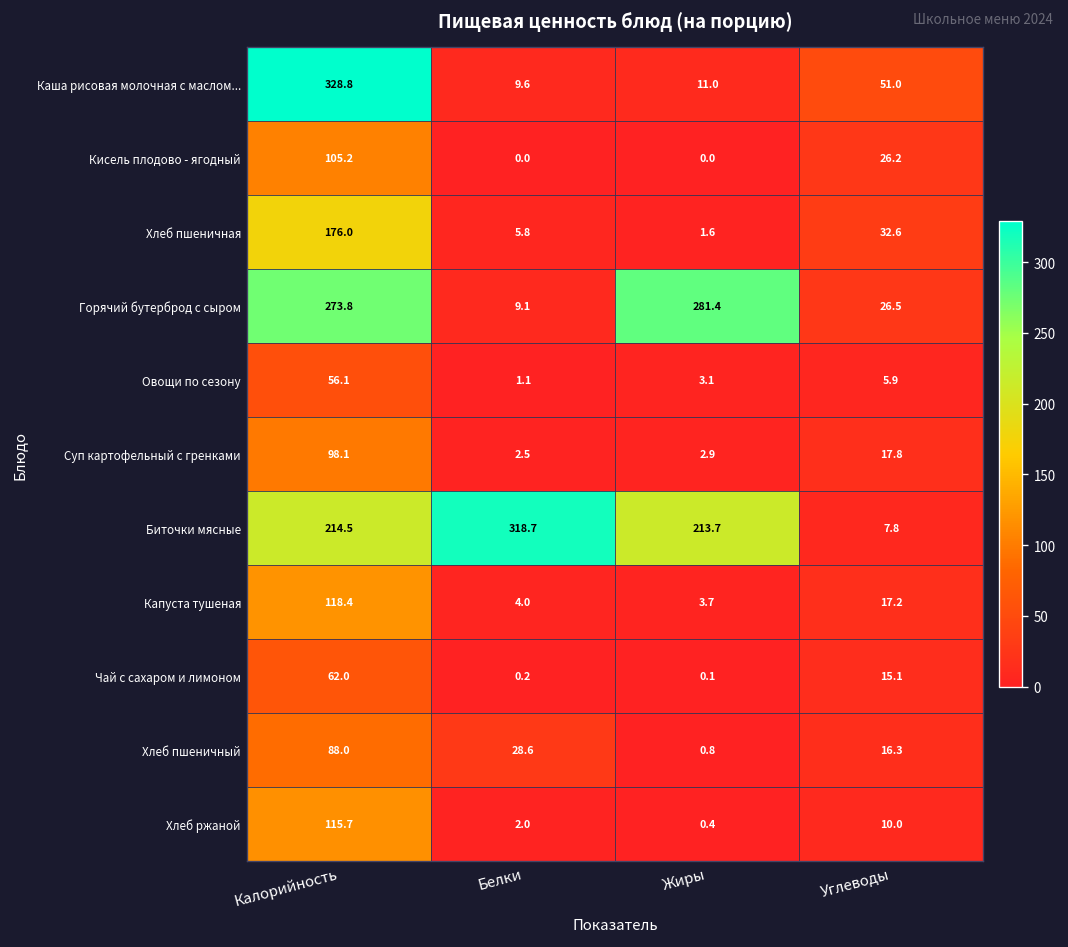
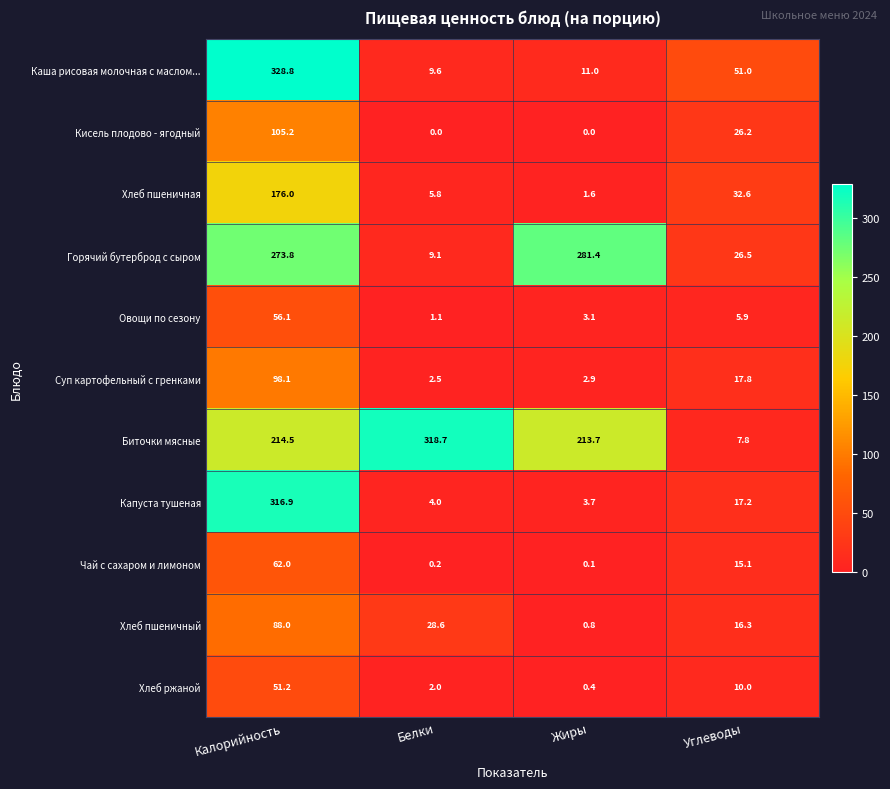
Капуста тушеная, Калорийность: 118.4 -> 316.9
Хлеб ржаной, Калорийность: 115.7 -> 51.2
